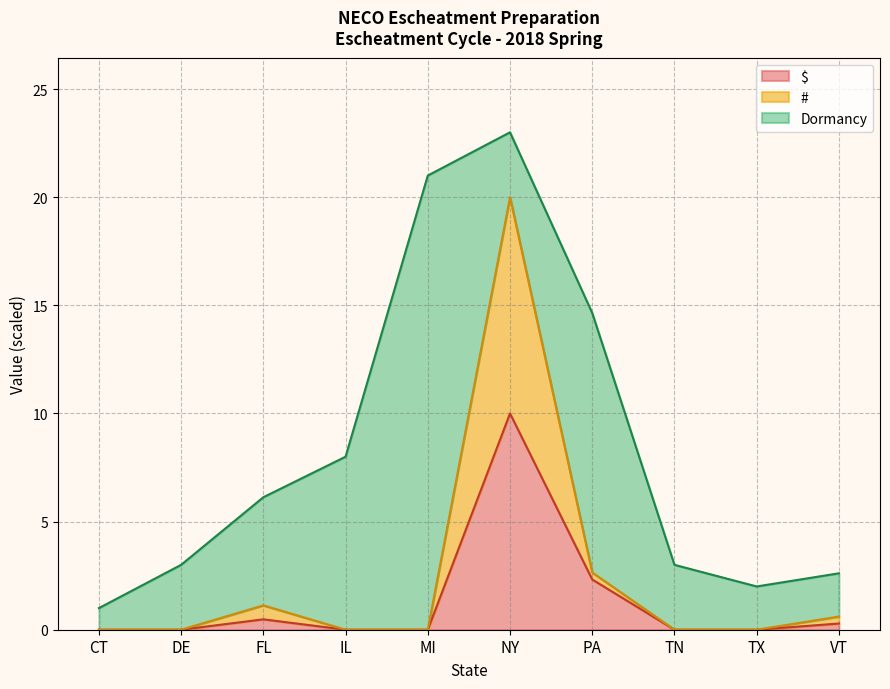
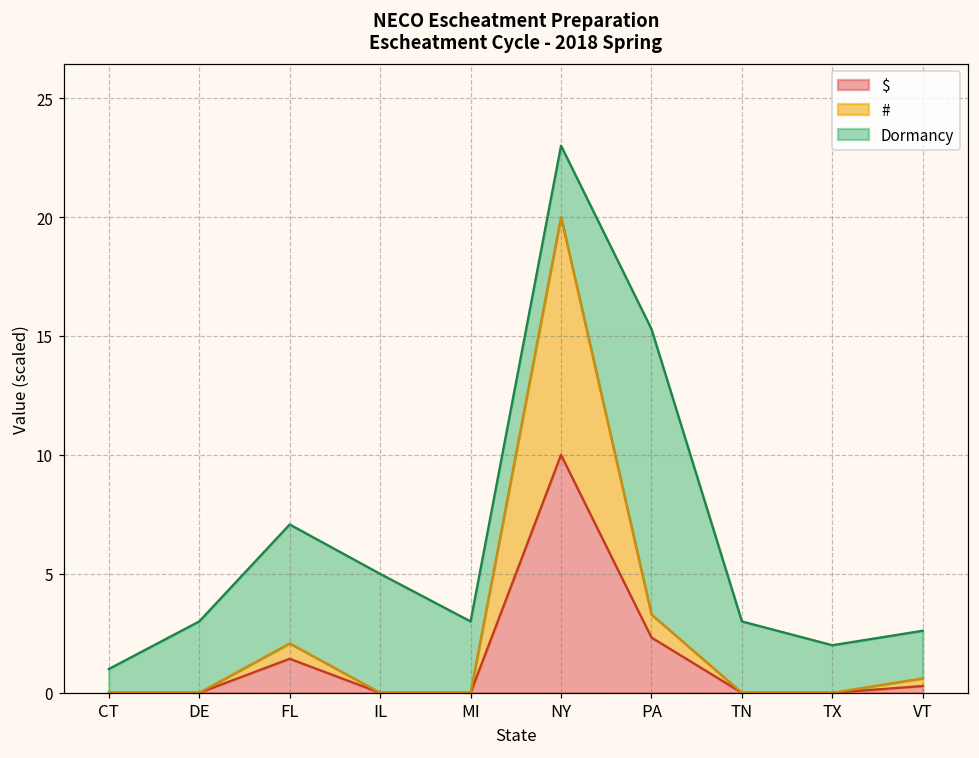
$, FL: 0.5 -> 1.4
Dormancy, IL: 8 -> 5
Dormancy, MI: 21 -> 3
#, PA: 0.3 -> 1.0
